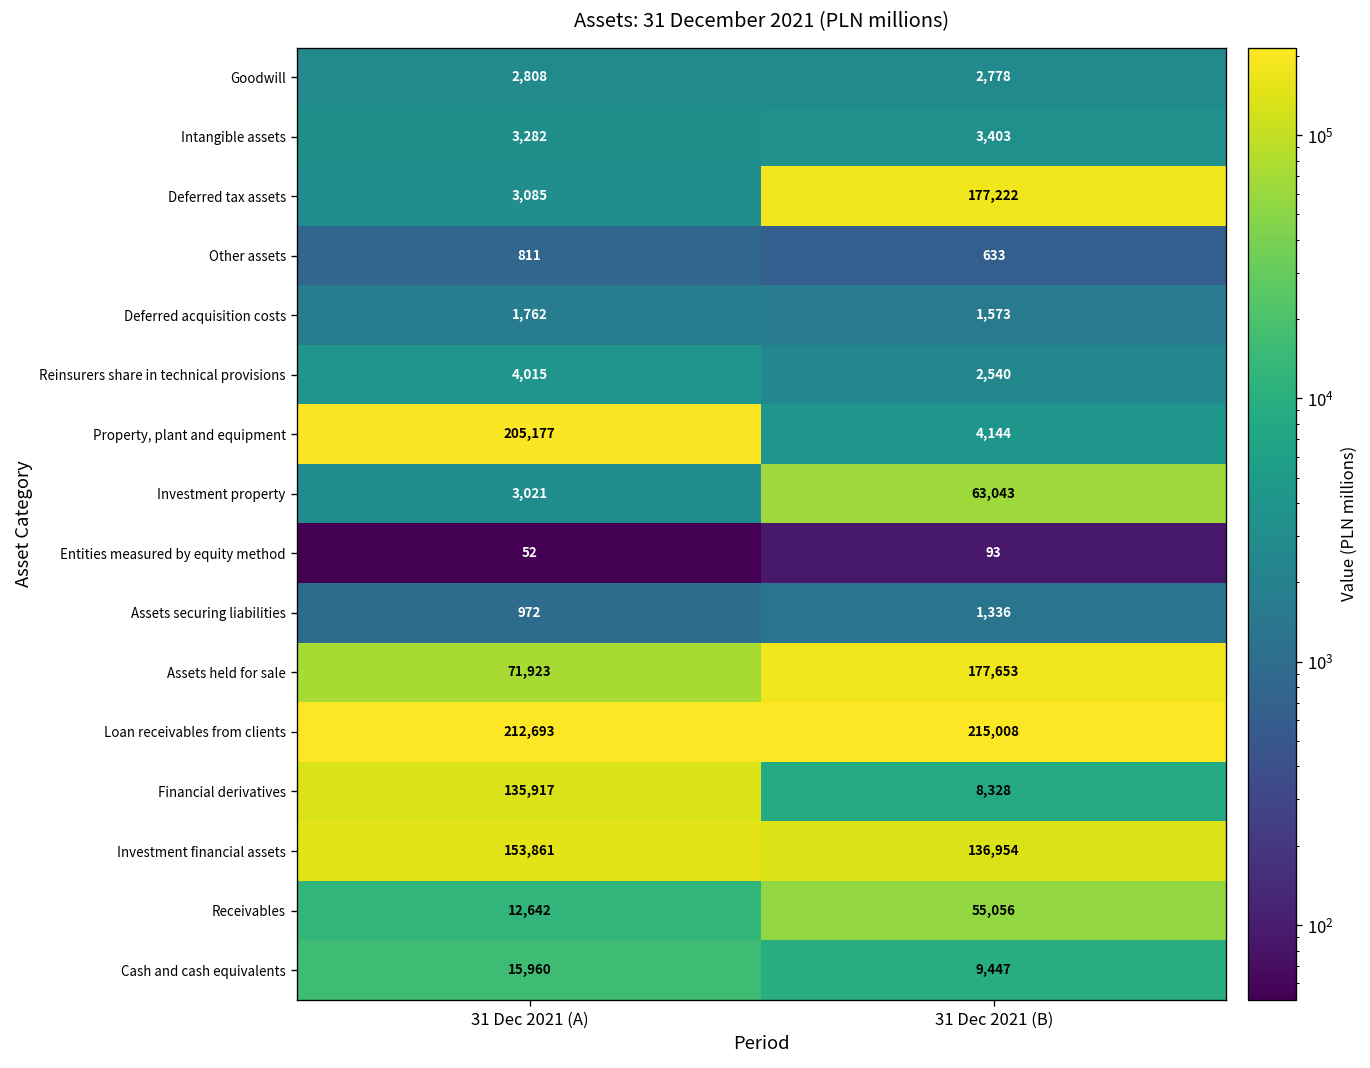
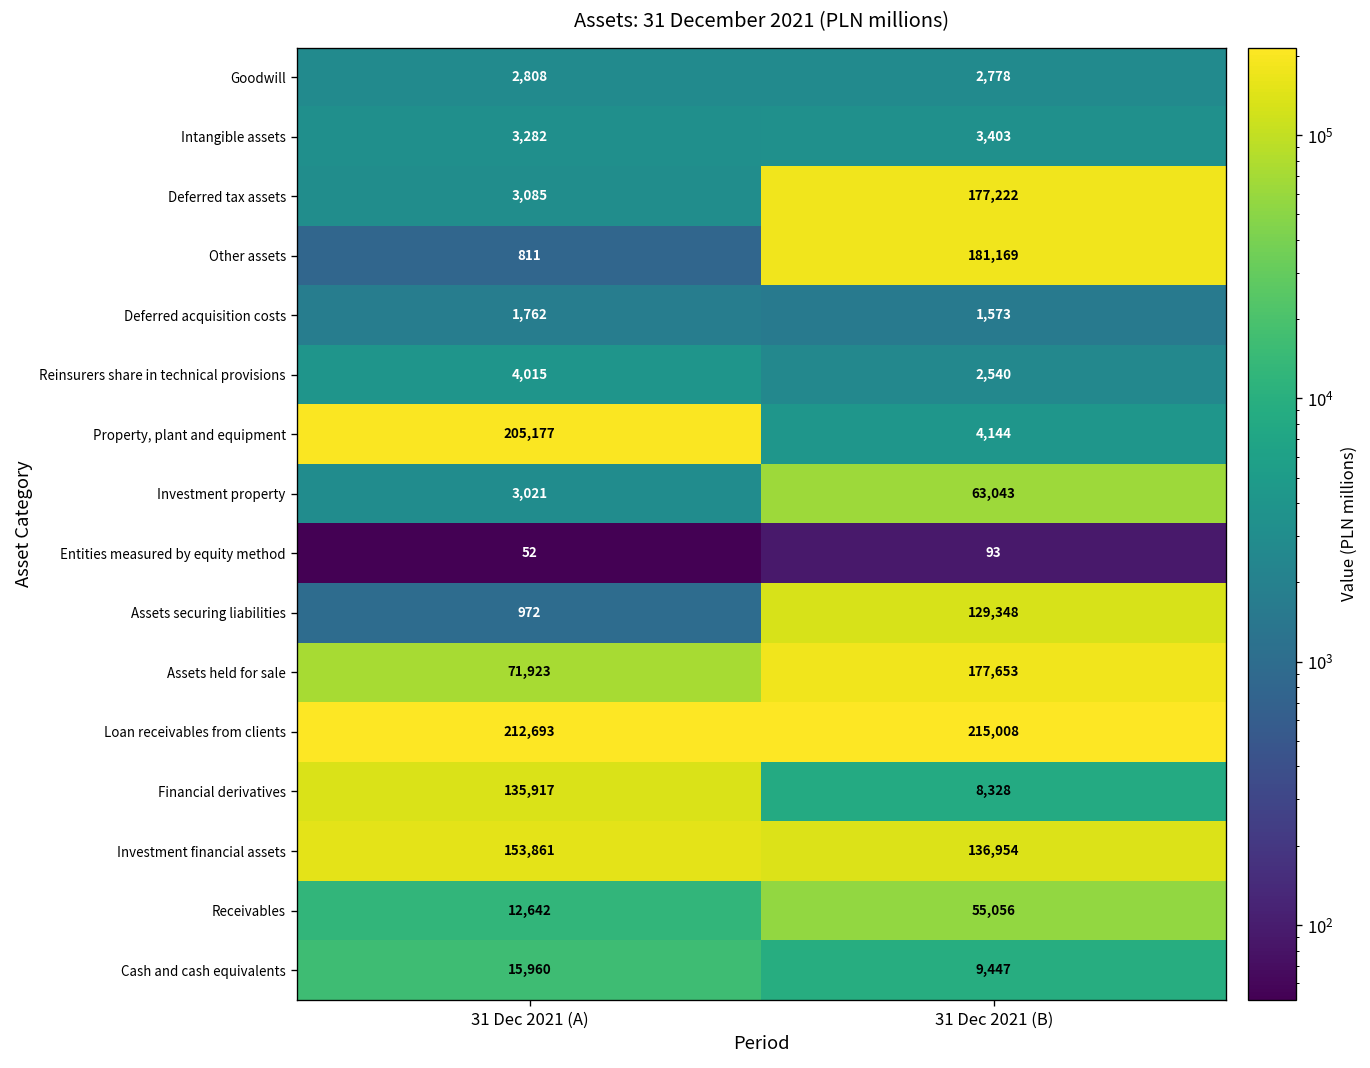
Other assets, 31 Dec 2021 (B): 633 -> 181,169
Assets securing liabilities, 31 Dec 2021 (B): 1,336 -> 129,348
